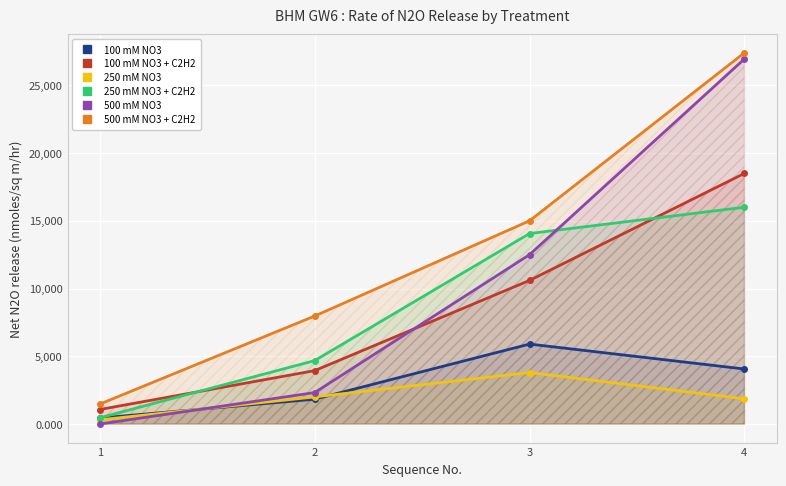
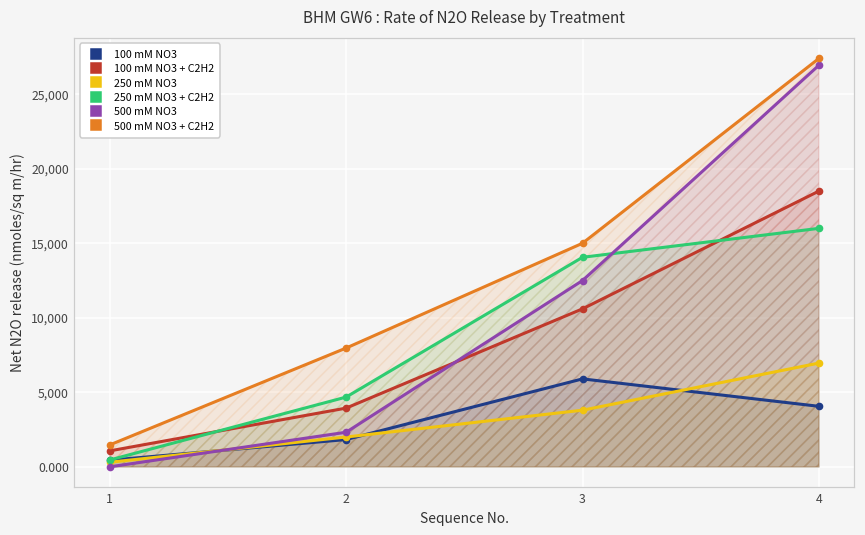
250 mM NO3, 4: 1,900 -> 7,000
